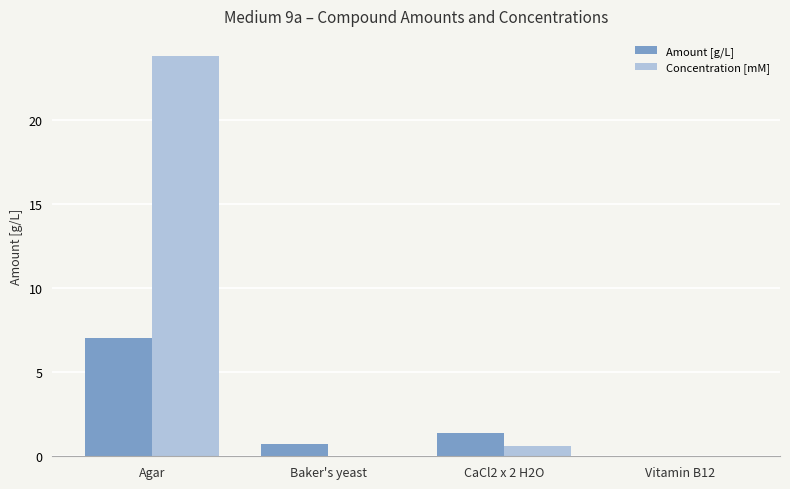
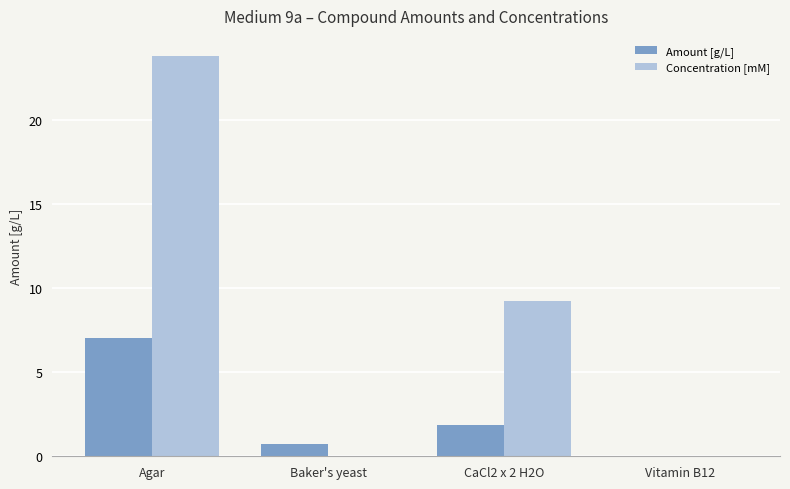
Amount [g/L], CaCl2 x 2 H2O: 1.4 -> 1.9
Concentration [mM], CaCl2 x 2 H2O: 0.6 -> 9.3
